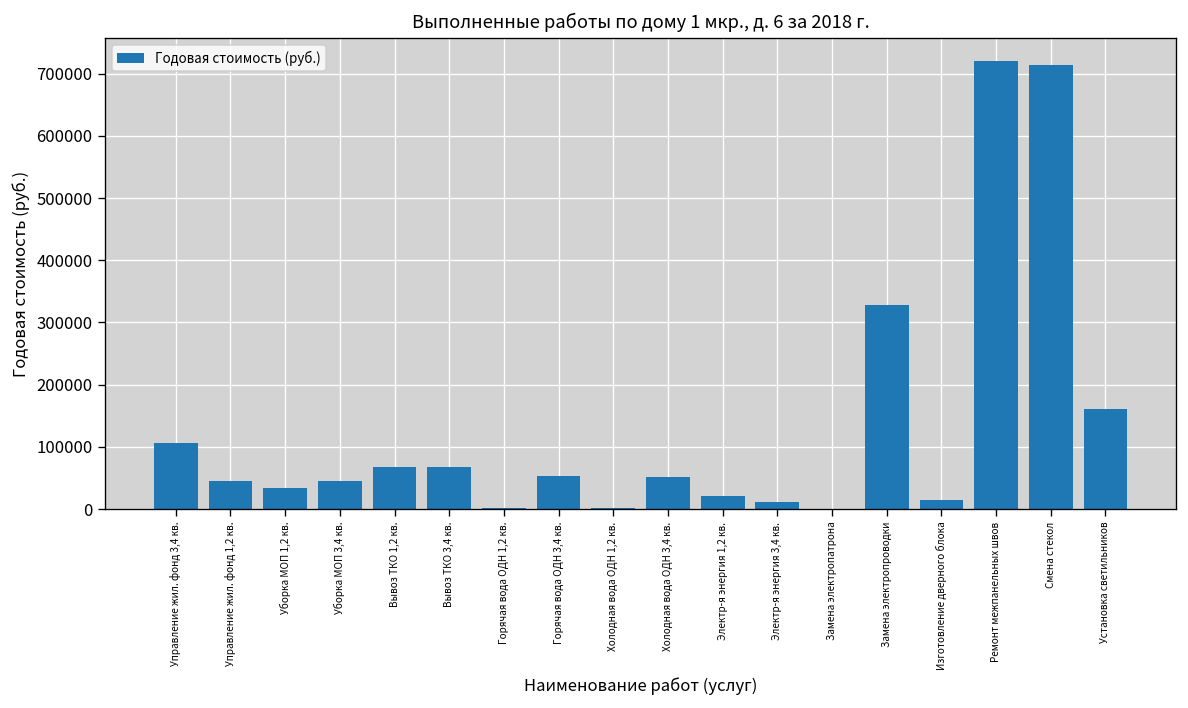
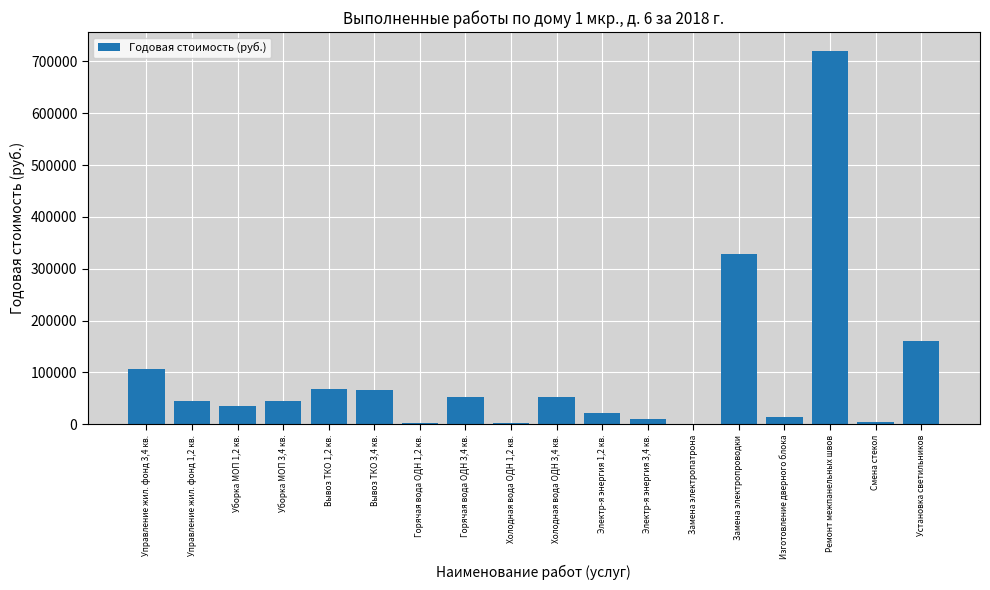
Смена стекол: 710000 -> 0
